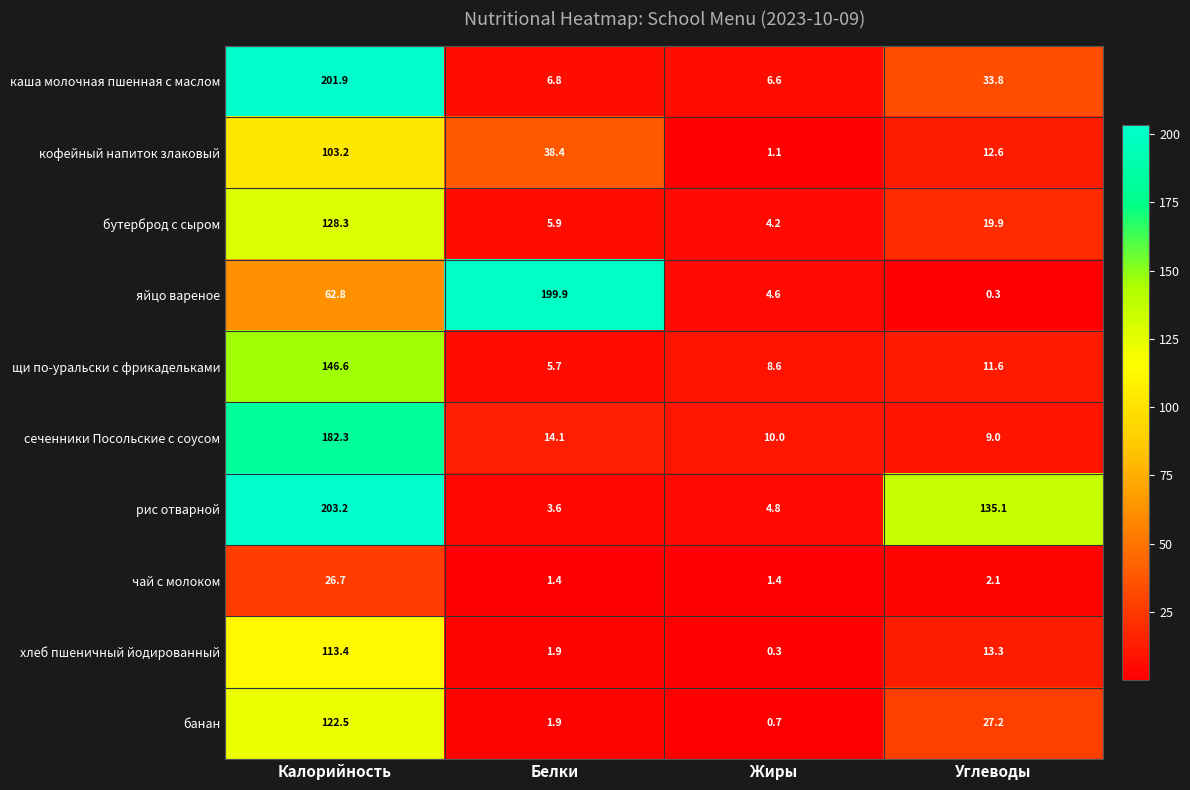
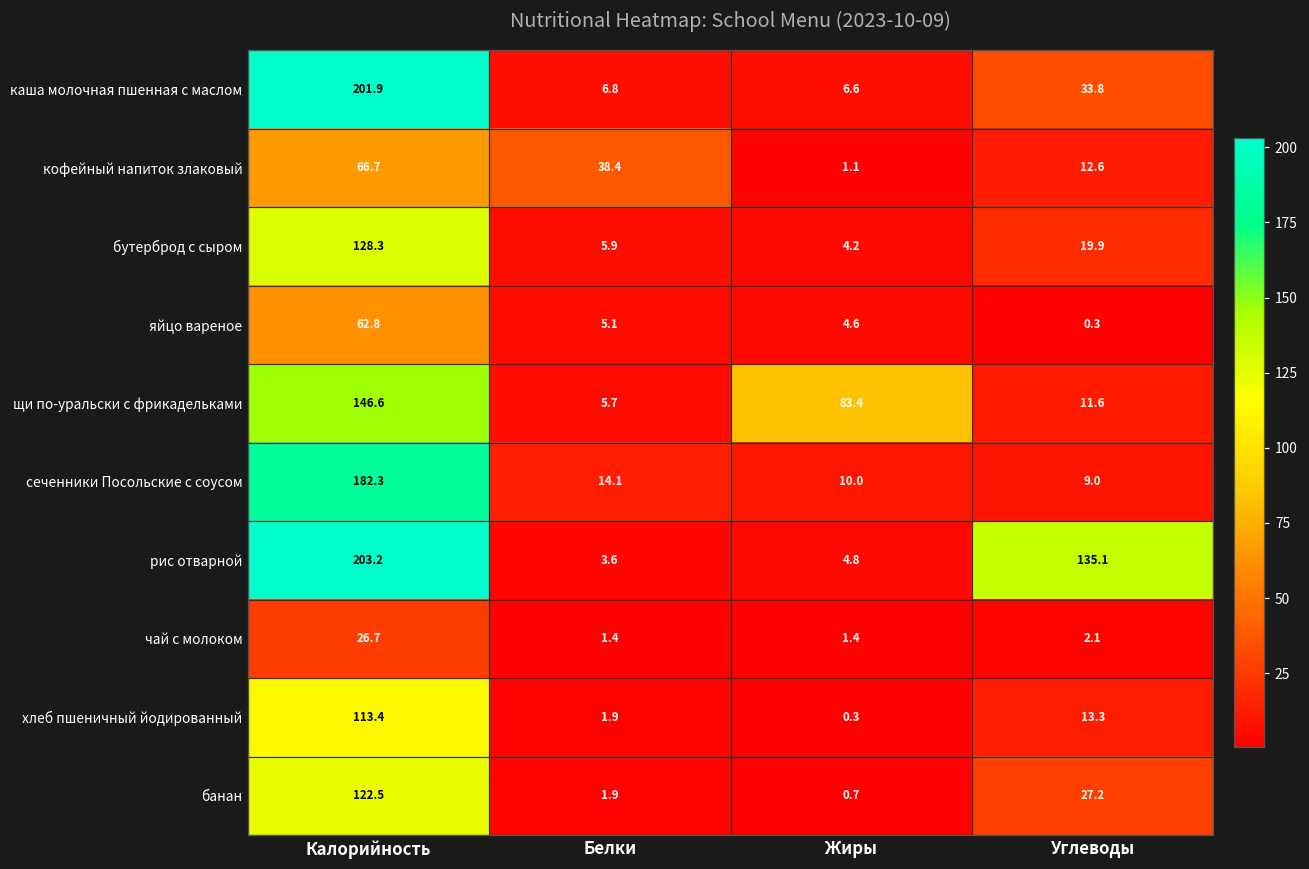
кофейный напиток злаковый, Калорийность: 103.2 -> 66.7
яйцо вареное, Белки: 199.9 -> 5.1
щи по-уральски с фрикадельками, Жиры: 8.6 -> 83.4
